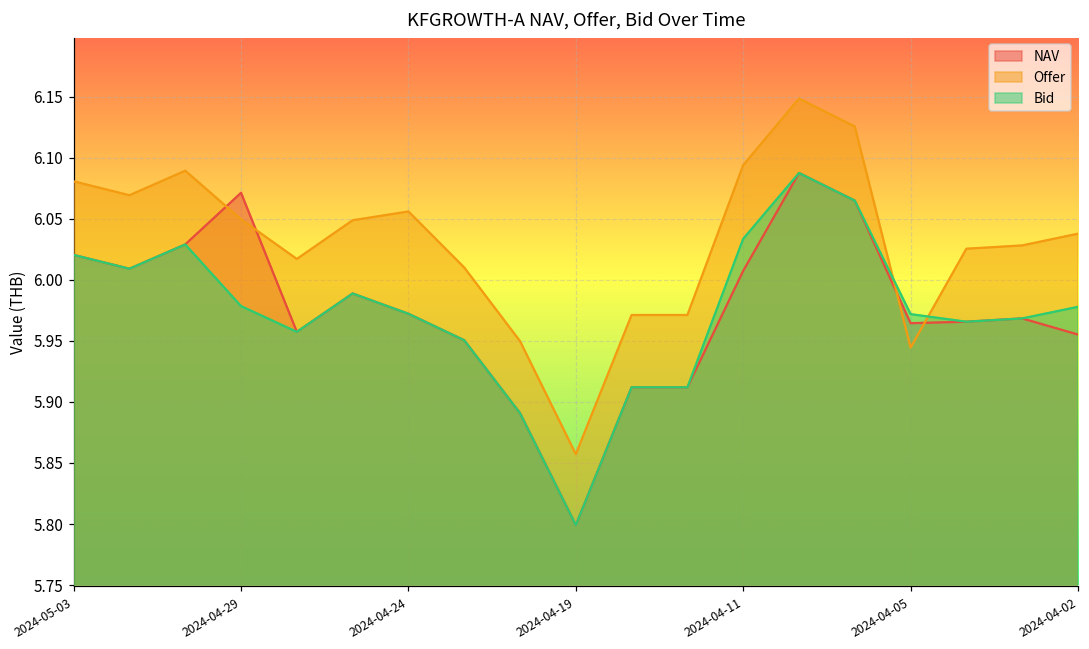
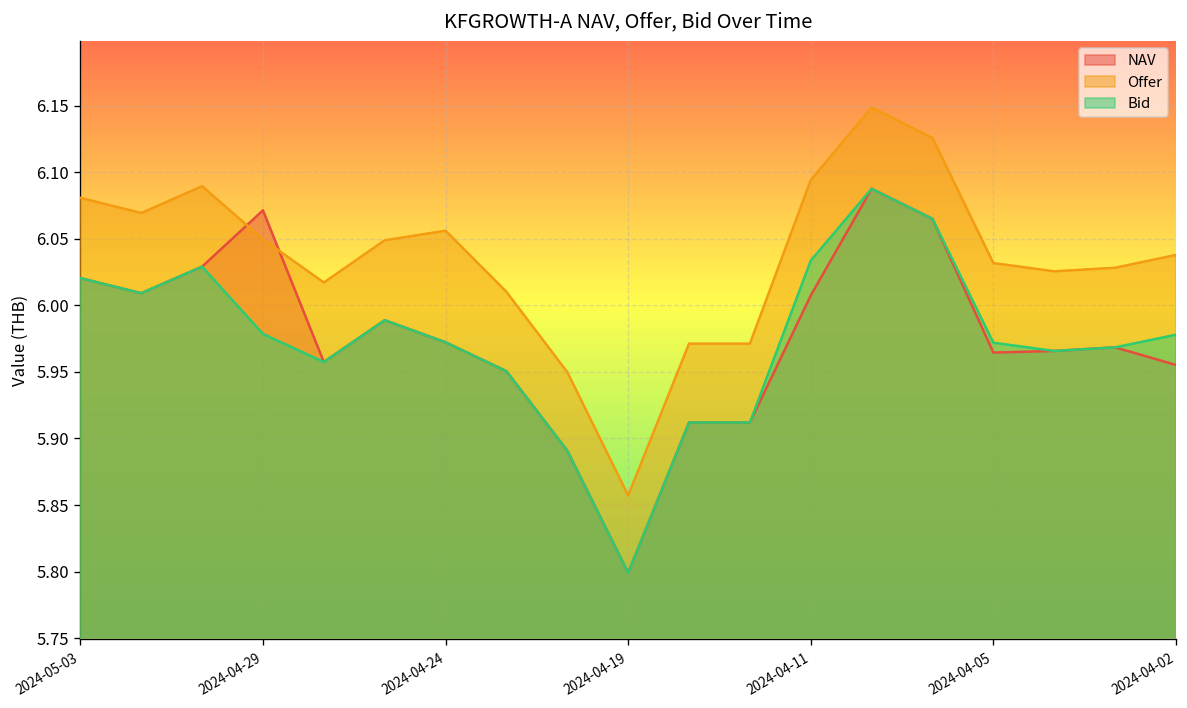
Offer, 2024-04-05: 5.945 -> 6.032
